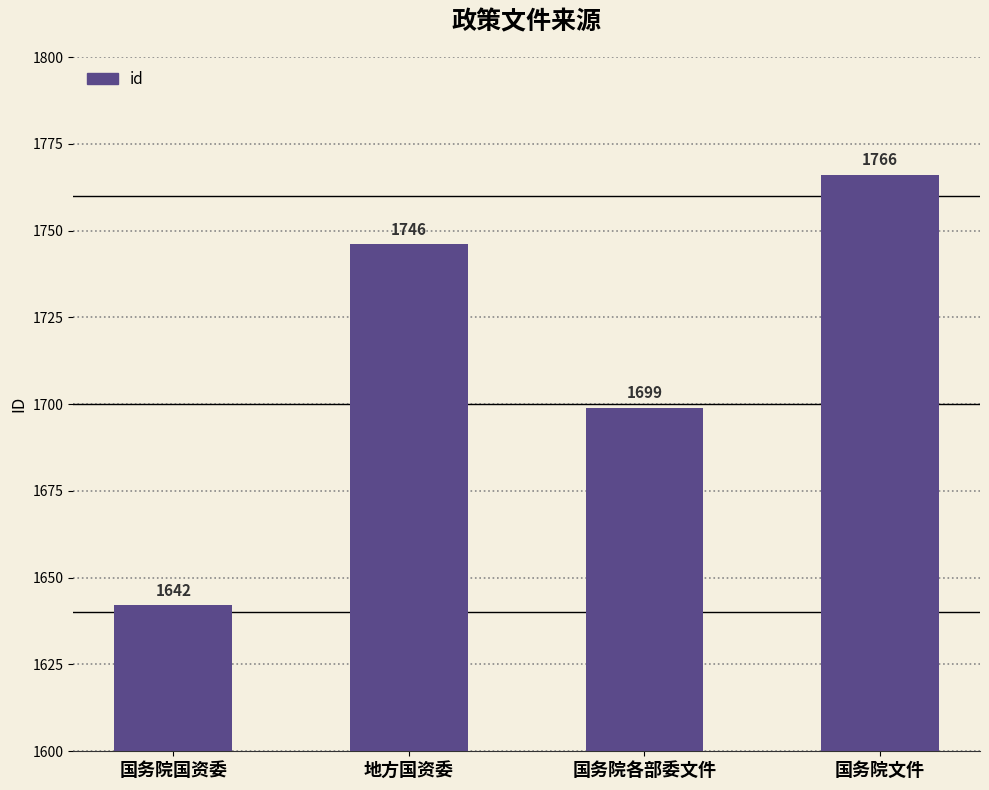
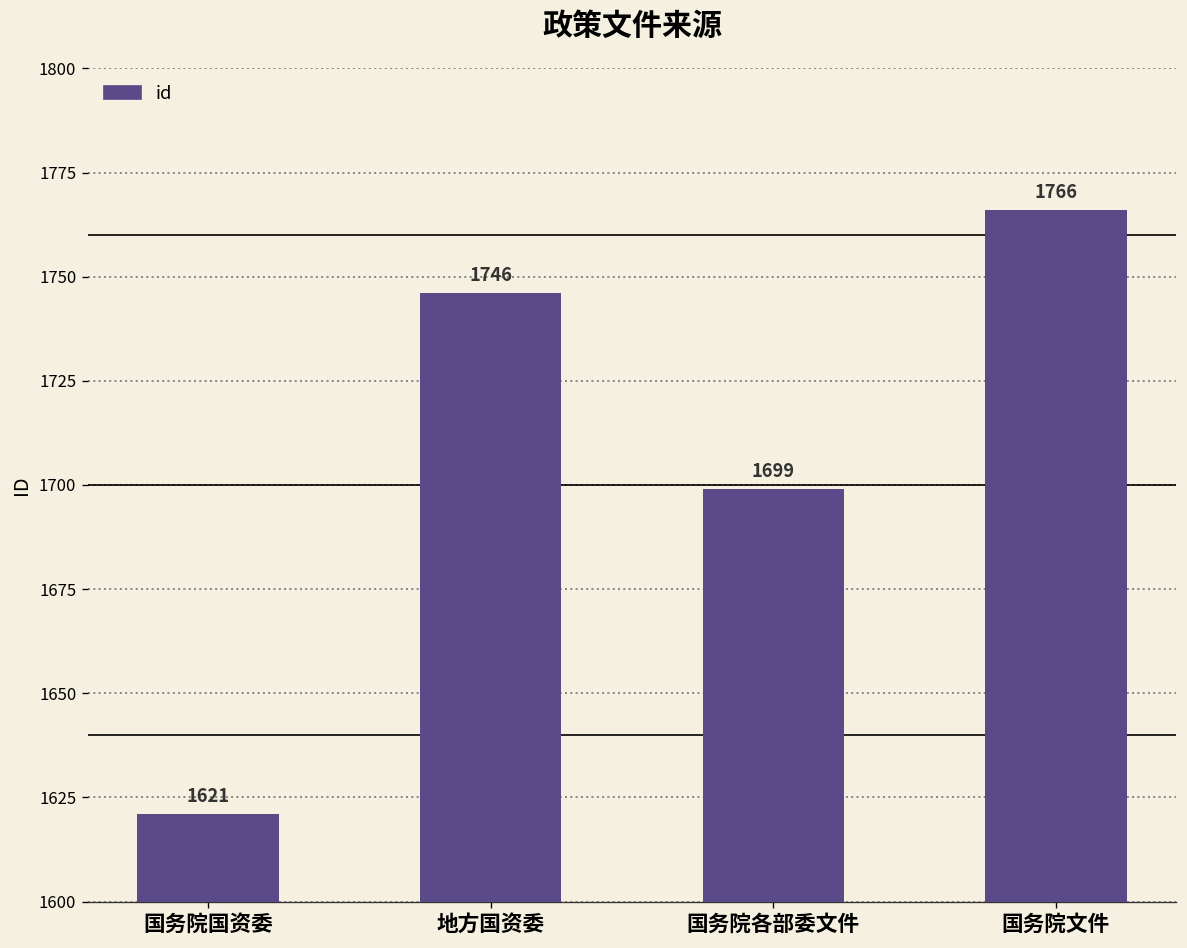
国务院国资委: 1642 -> 1621
